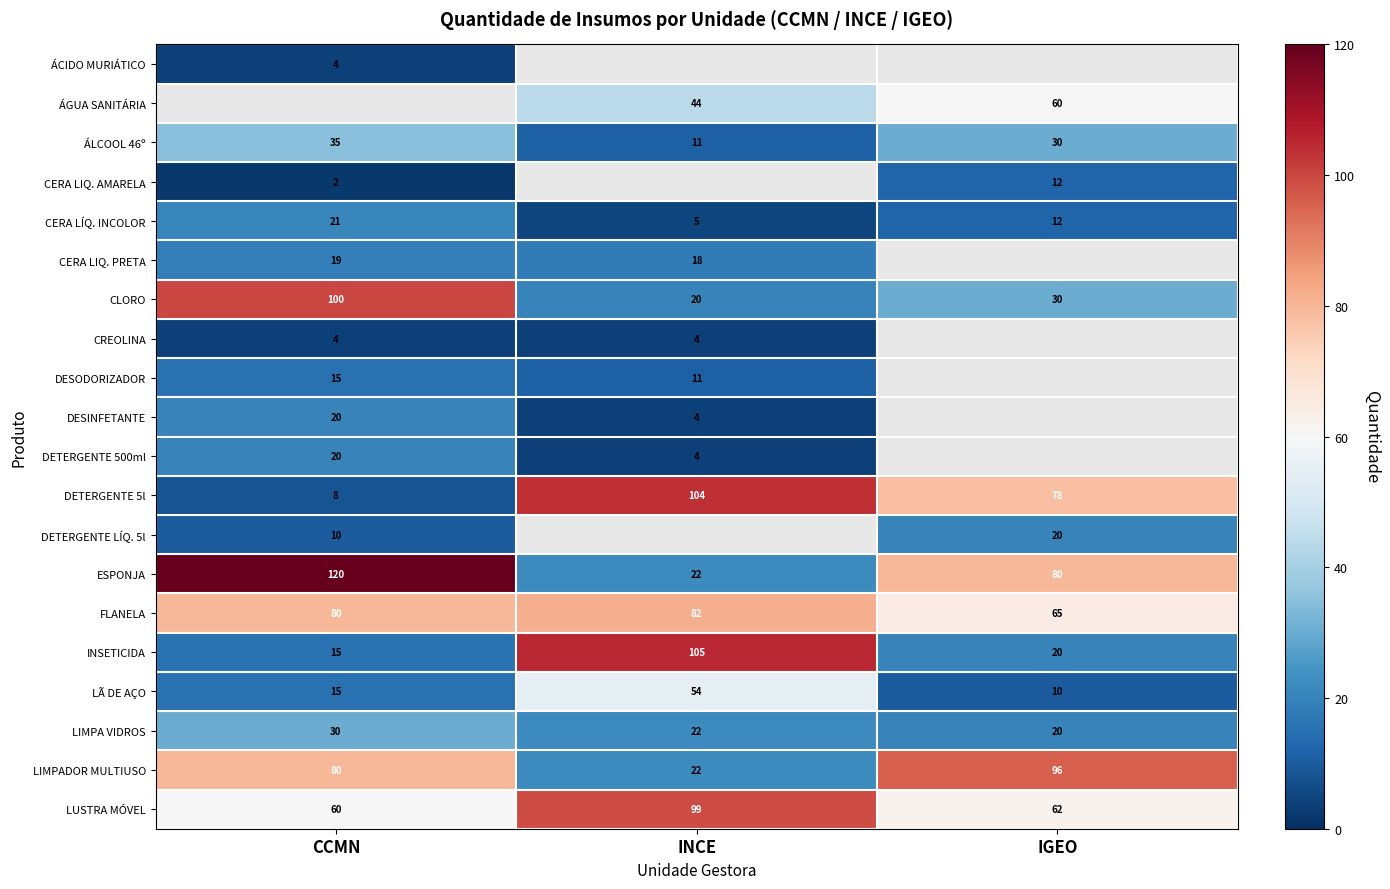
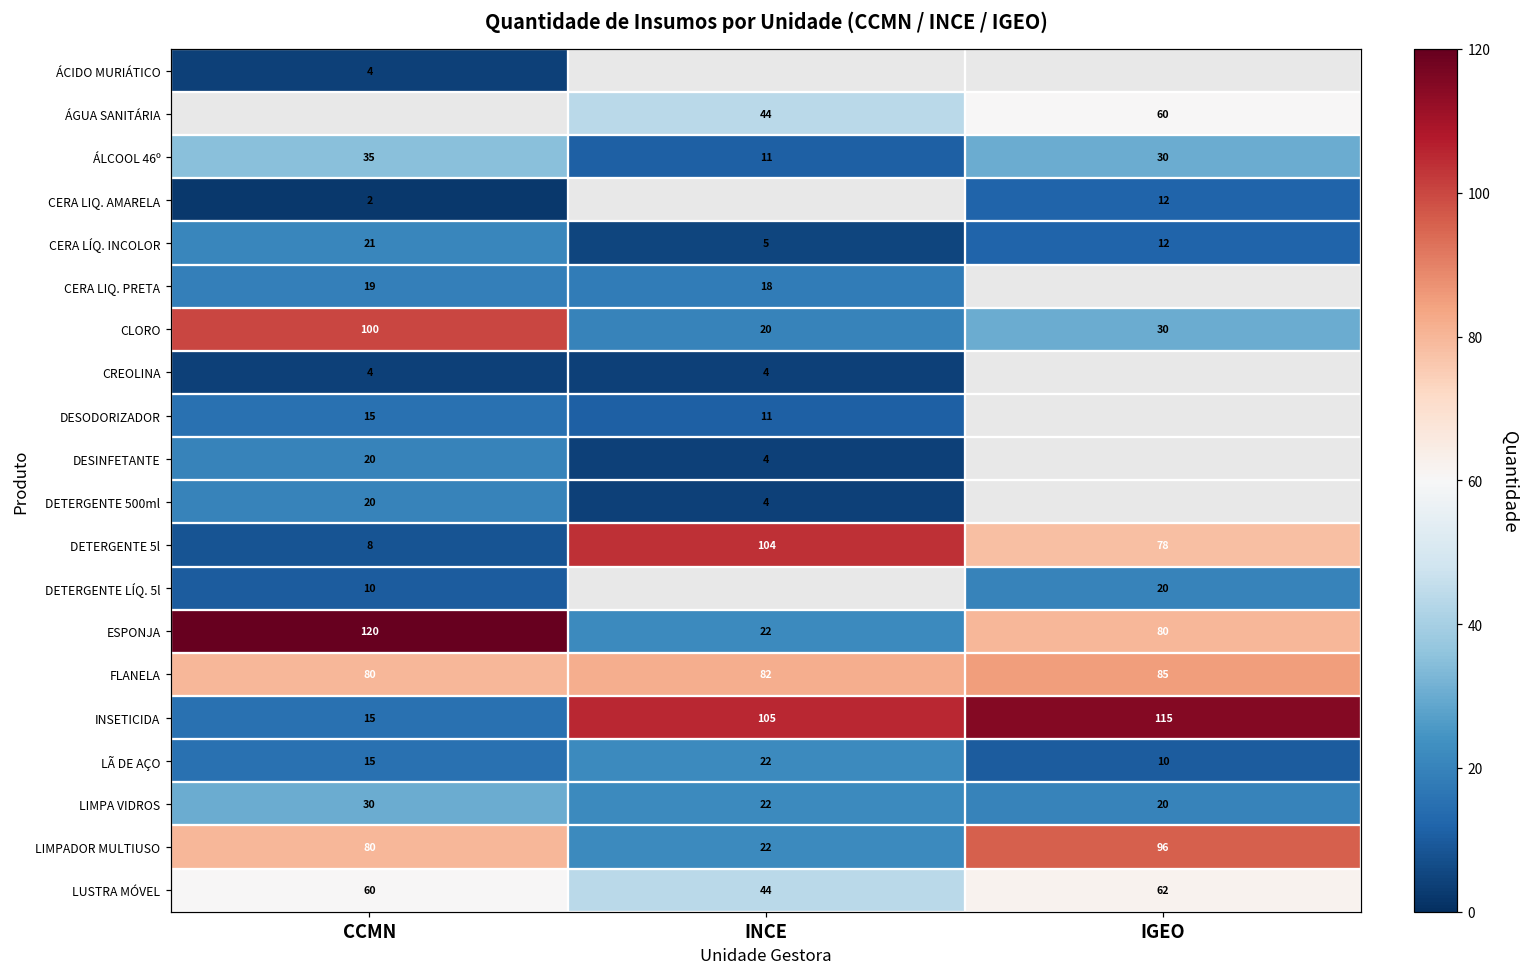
FLANELA, IGEO: 65 -> 85
INSETICIDA, IGEO: 20 -> 115
LÃ DE AÇO, INCE: 54 -> 22
LUSTRA MÓVEL, INCE: 99 -> 44
